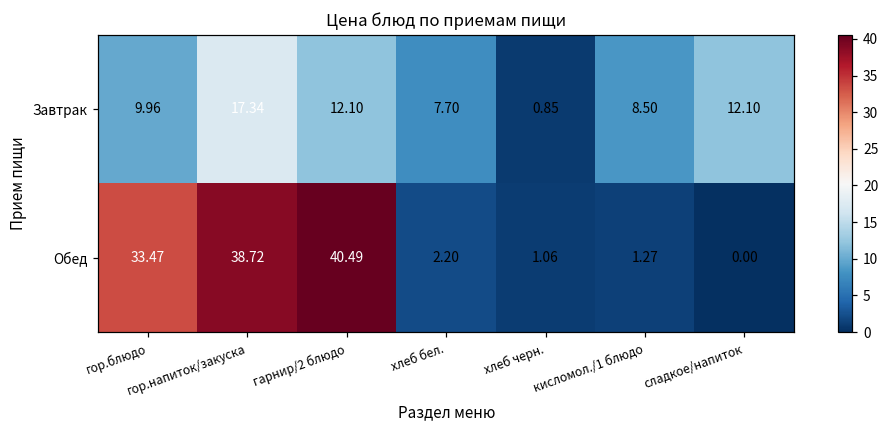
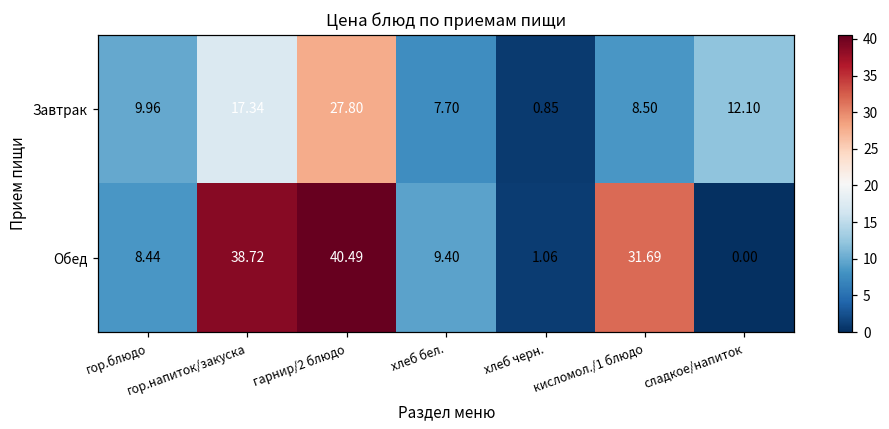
Завтрак, гарнир/2 блюдо: 12.10 -> 27.80
Обед, гор.блюдо: 33.47 -> 8.44
Обед, хлеб бел.: 2.20 -> 9.40
Обед, кисломол./1 блюдо: 1.27 -> 31.69
